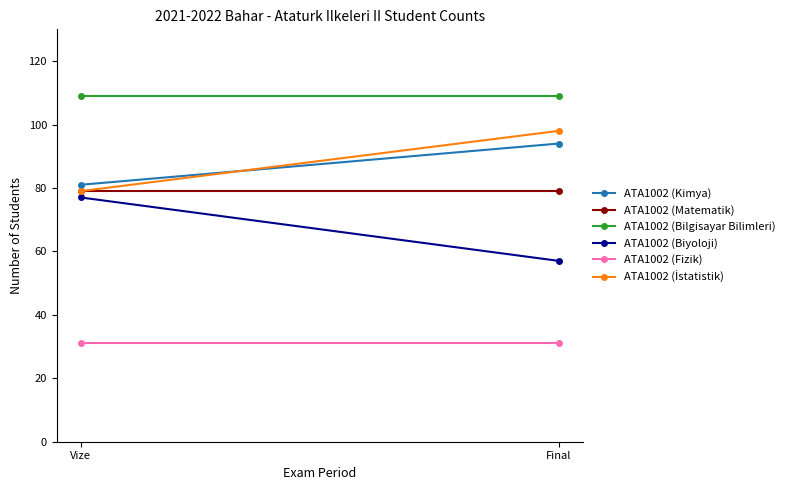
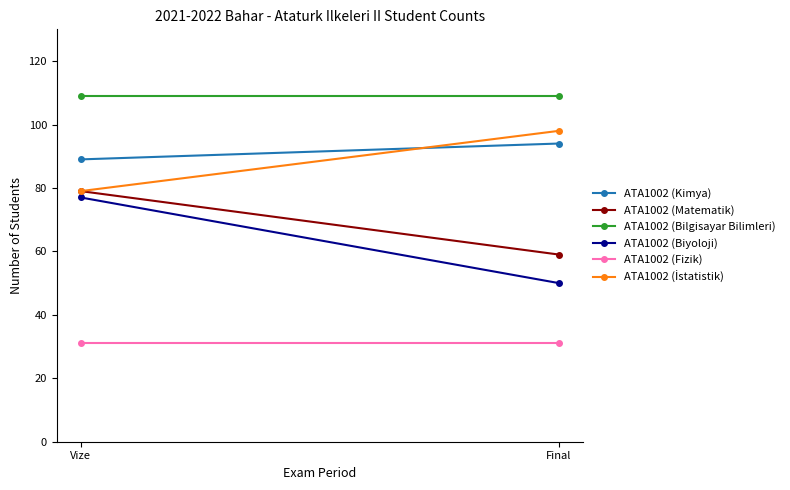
ATA1002 (Kimya), Vize: 81 -> 89
ATA1002 (Matematik), Final: 79 -> 59
ATA1002 (Biyoloji), Final: 57 -> 50
